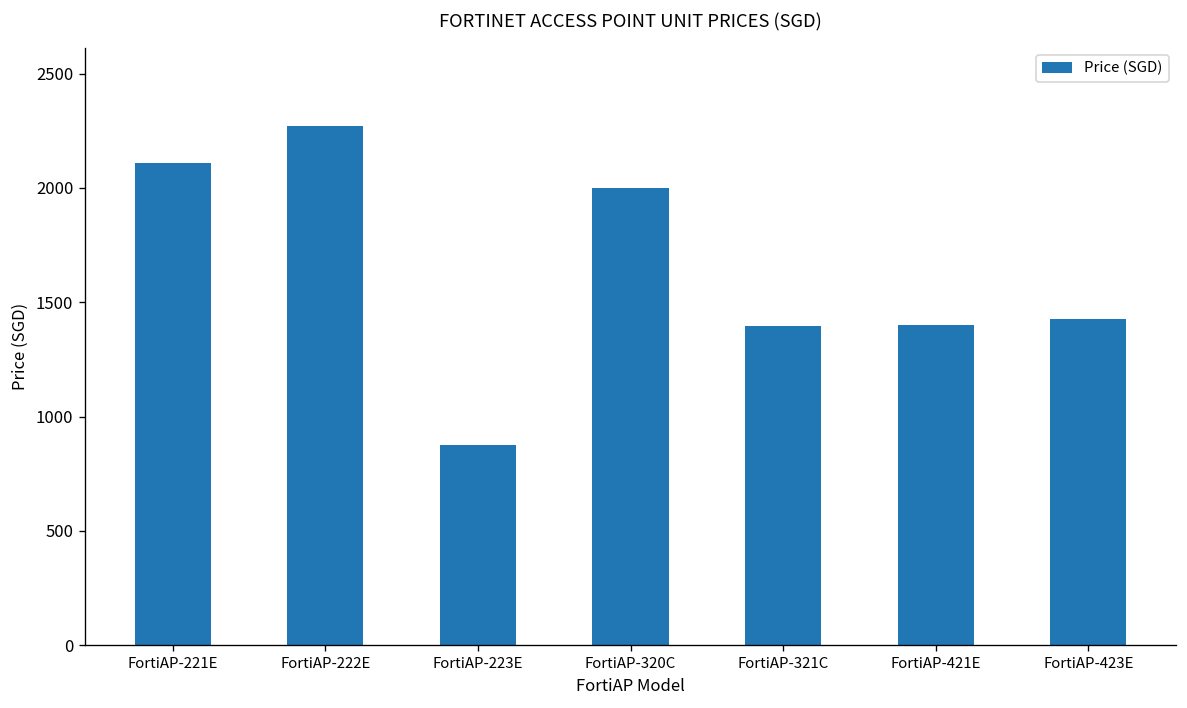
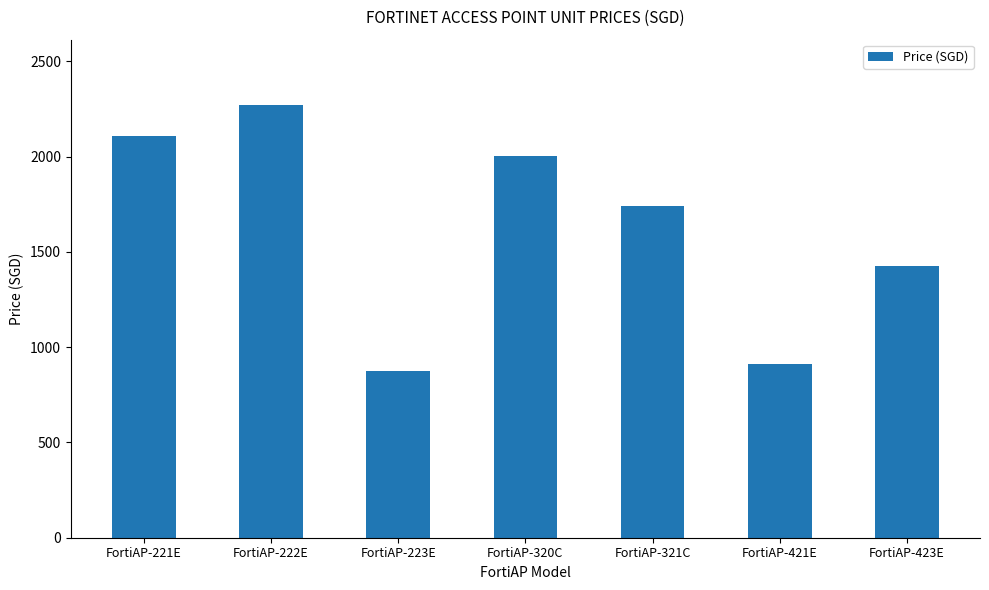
FortiAP-321C: 1400 -> 1740
FortiAP-421E: 1400 -> 910
